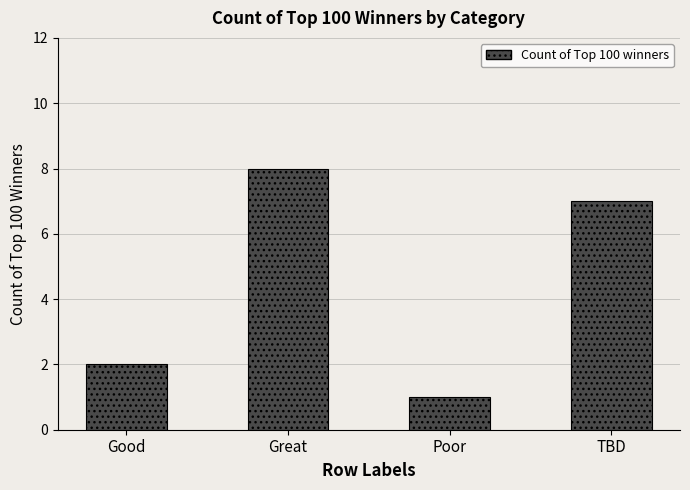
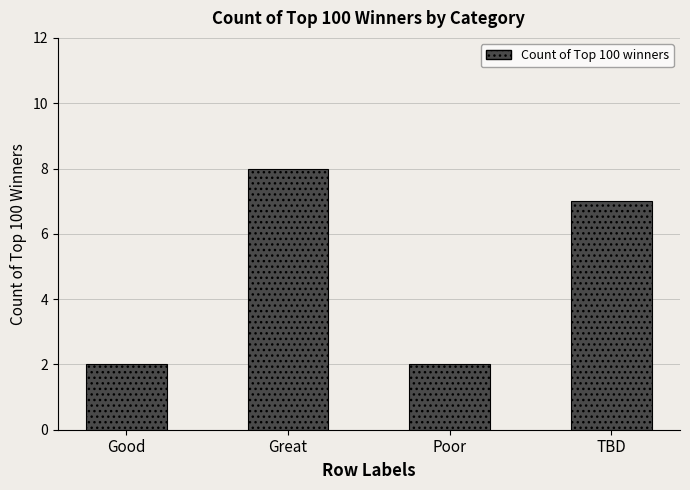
Poor: 1 -> 2
